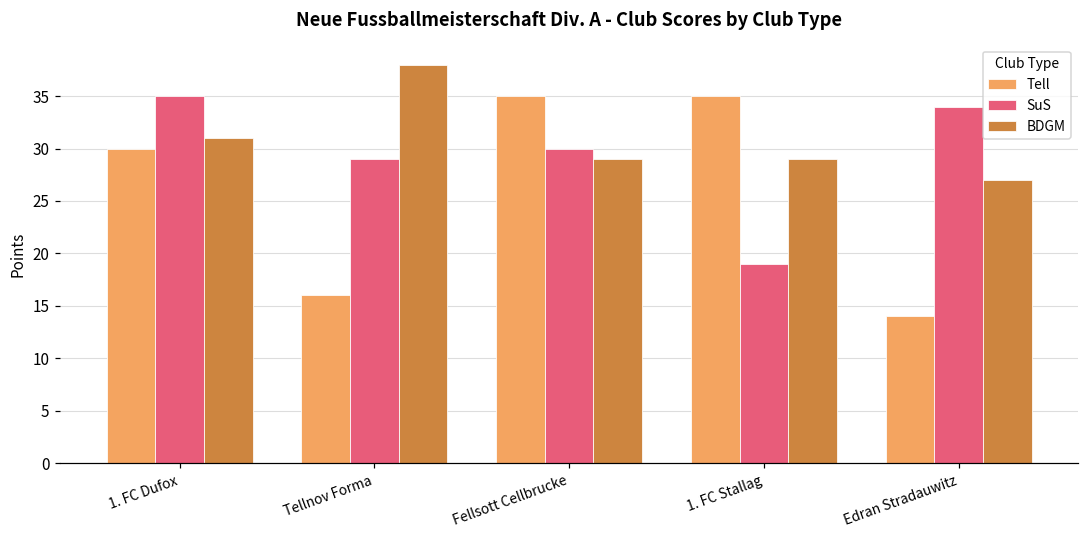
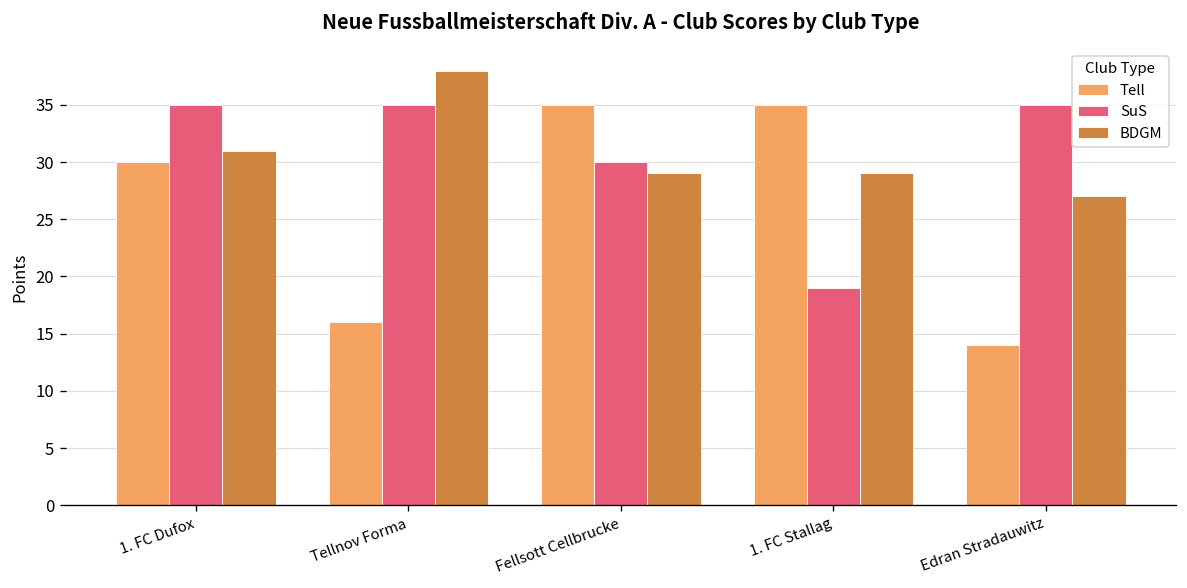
SuS, Tellnov Forma: 29 -> 35
SuS, Edran Stradauwitz: 34 -> 35
